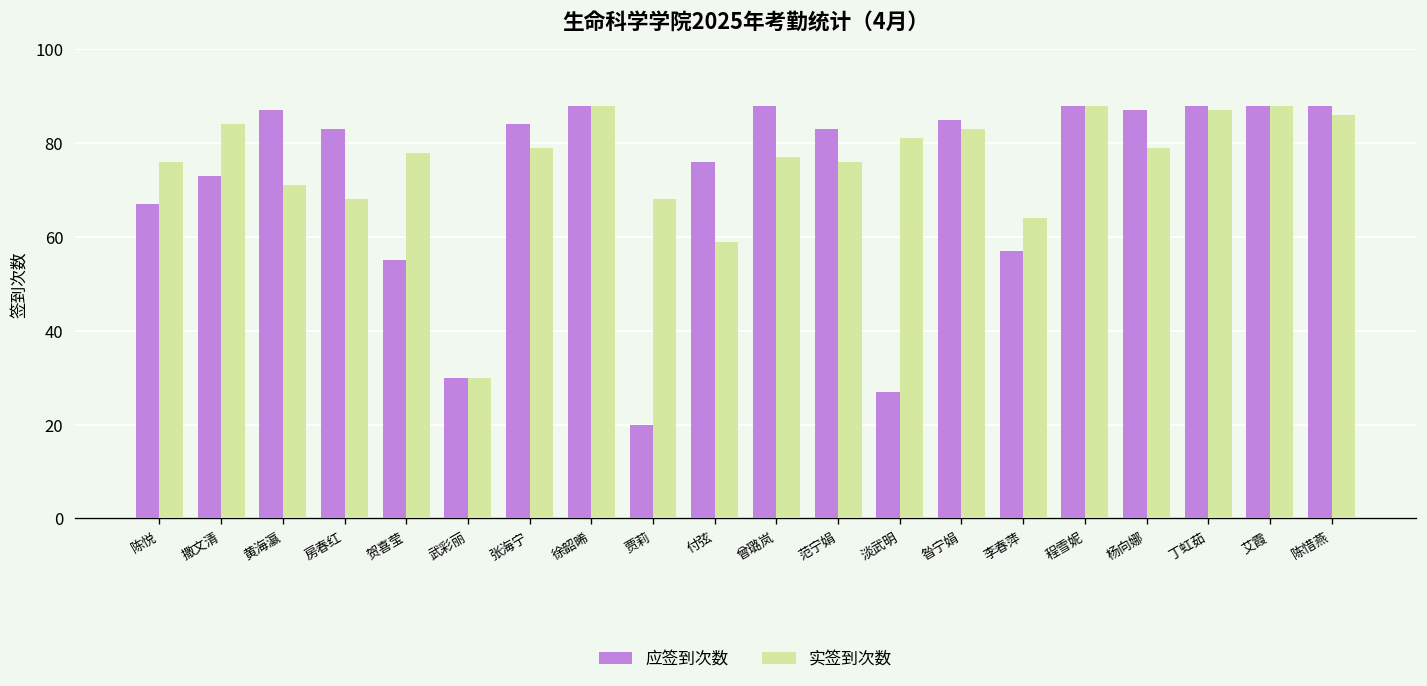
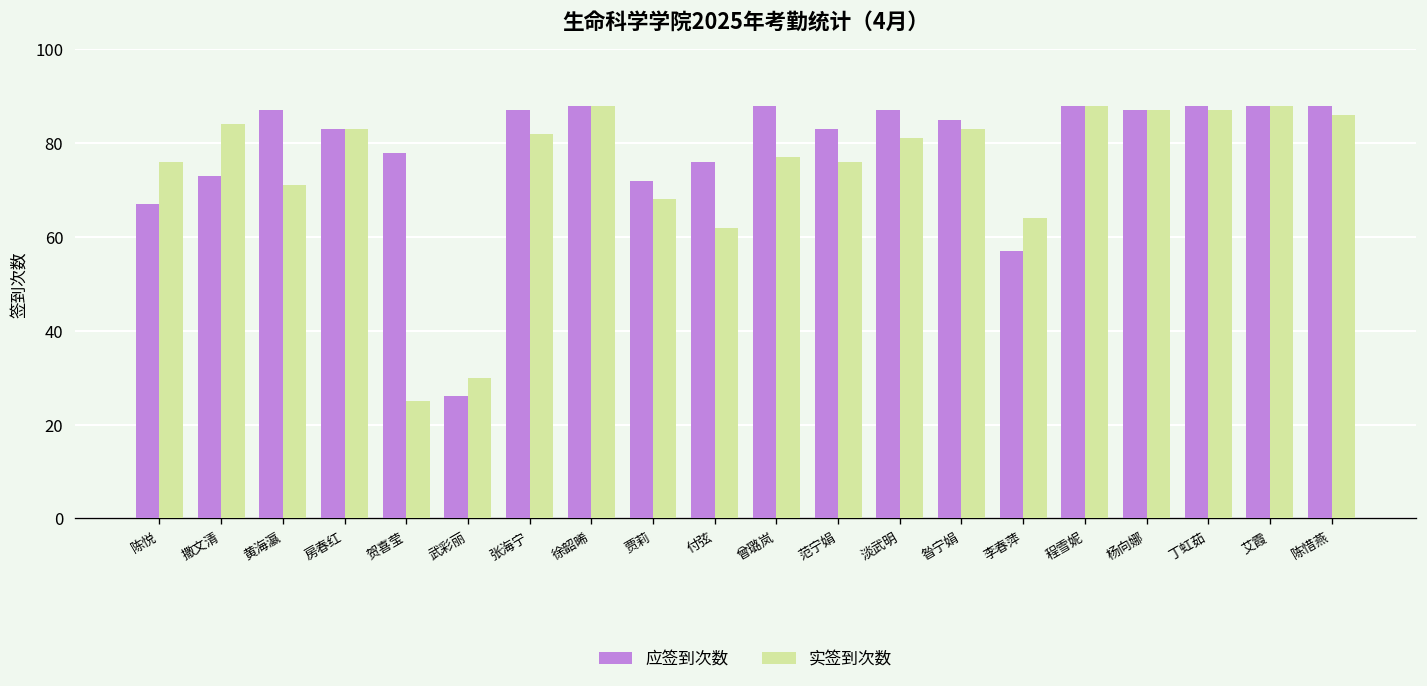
实签到次数, 房春红: 68 -> 83
应签到次数, 贺喜莹: 55 -> 78
实签到次数, 贺喜莹: 78 -> 25
应签到次数, 武彩丽: 30 -> 26
应签到次数, 张海宁: 84 -> 87
实签到次数, 张海宁: 79 -> 82
应签到次数, 贾莉: 20 -> 72
实签到次数, 付弦: 59 -> 62
应签到次数, 淡武明: 27 -> 87
实签到次数, 杨向娜: 79 -> 87
